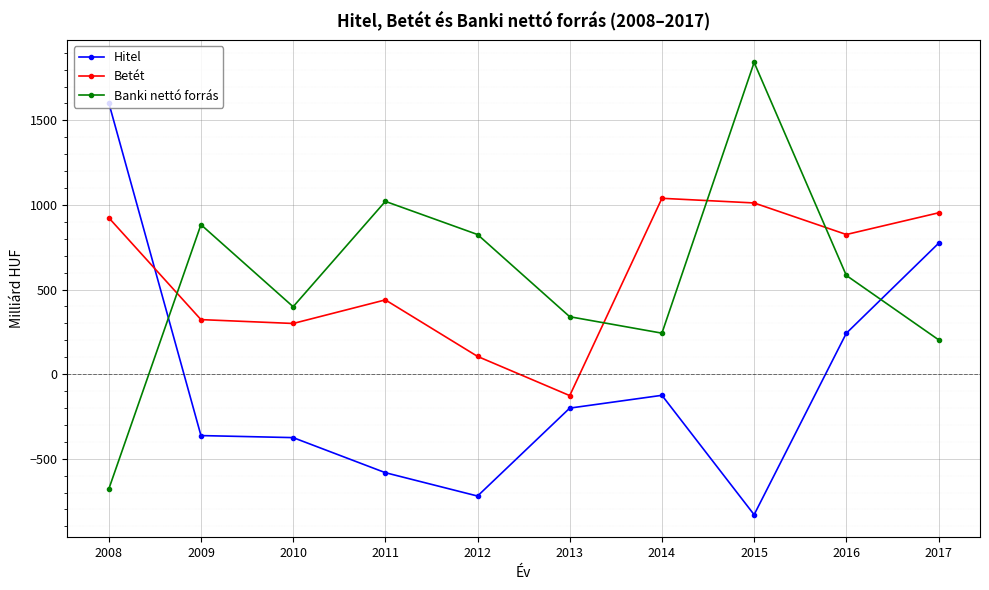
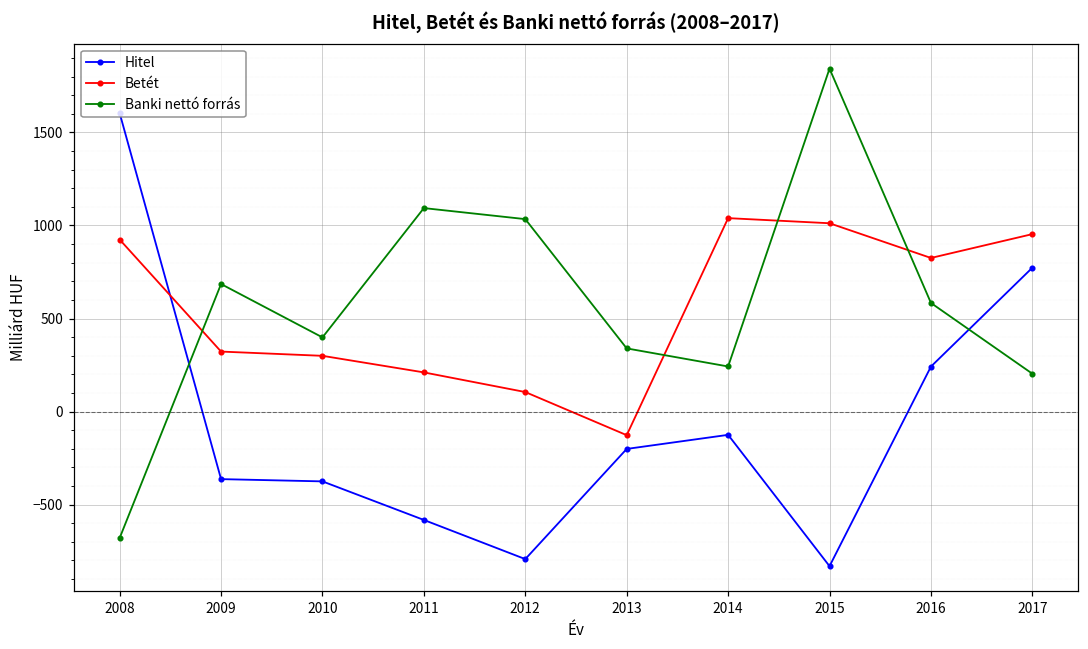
Banki nettó forrás, 2009: 880 -> 690
Betét, 2011: 440 -> 210
Banki nettó forrás, 2011: 1020 -> 1090
Hitel, 2012: -720 -> -790
Banki nettó forrás, 2012: 830 -> 1030
